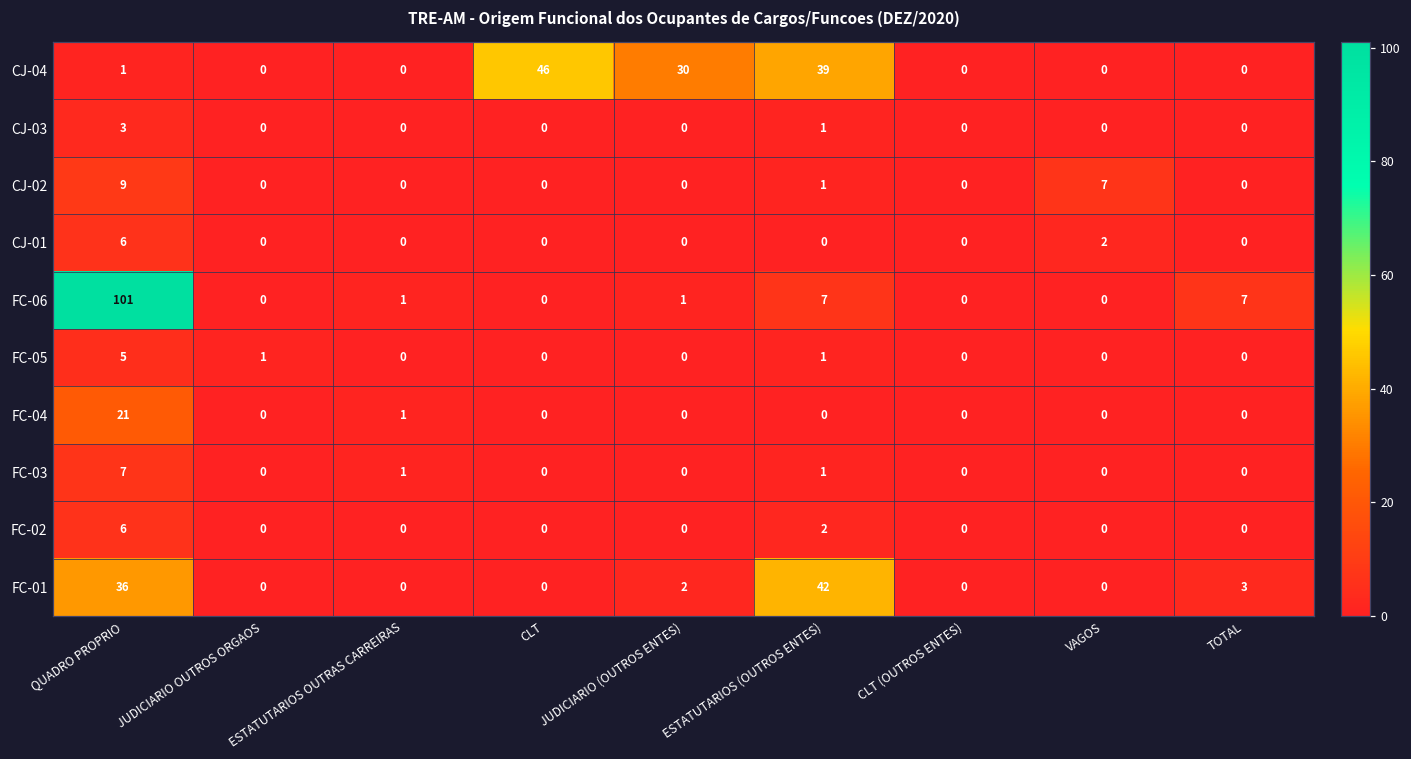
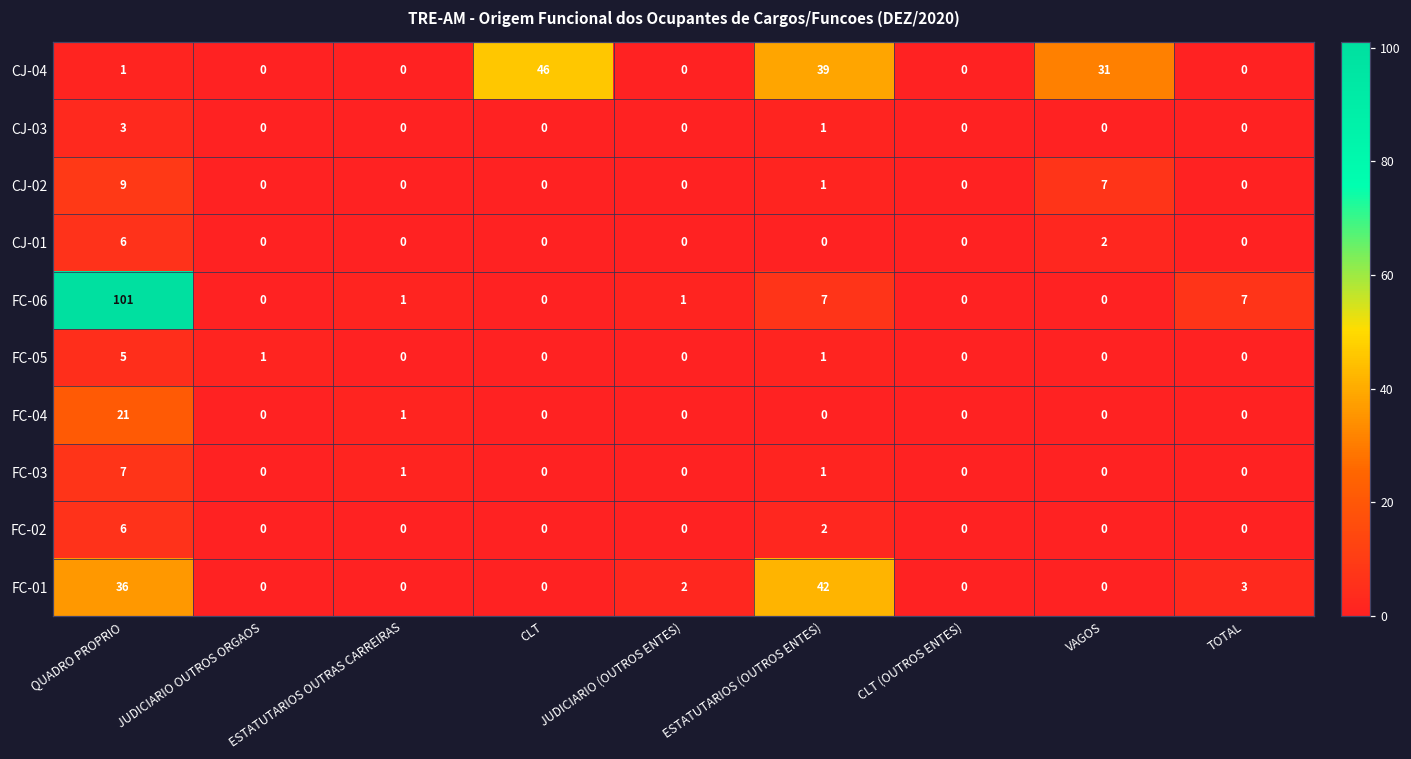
CJ-04, JUDICIARIO (OUTROS ENTES): 30 -> 0
CJ-04, VAGOS: 0 -> 31
